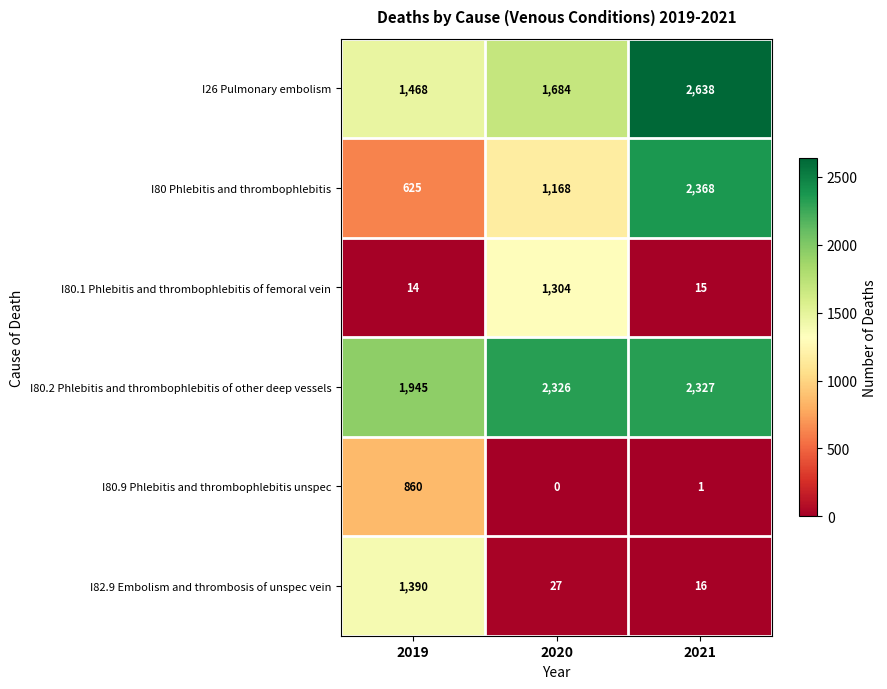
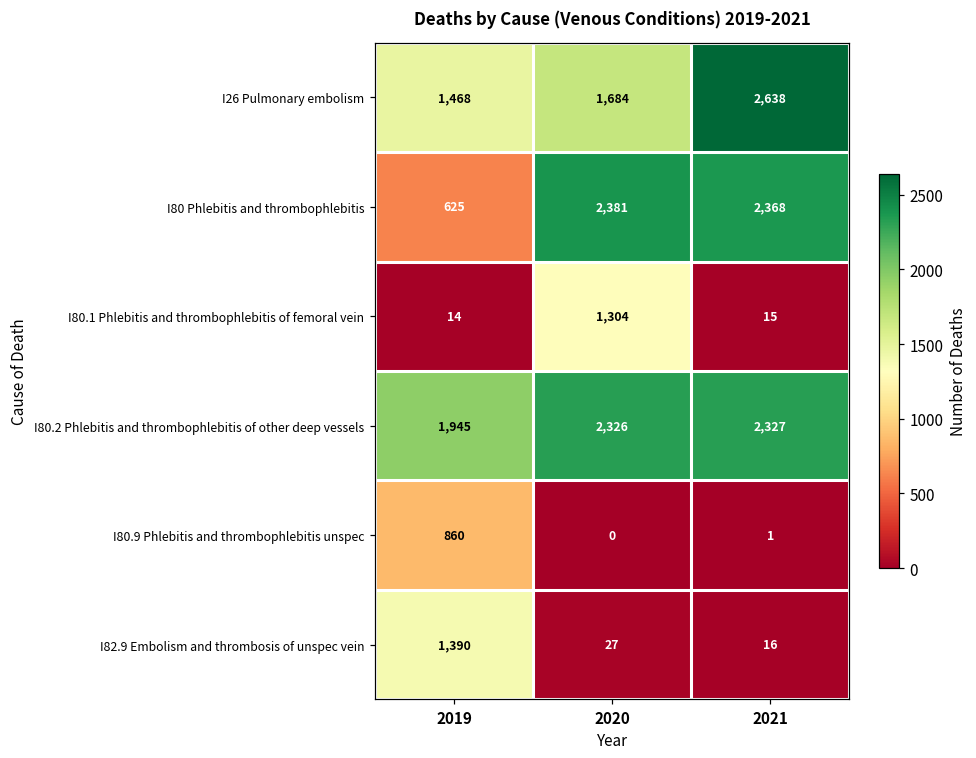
I80 Phlebitis and thrombophlebitis, 2020: 1,168 -> 2,381
